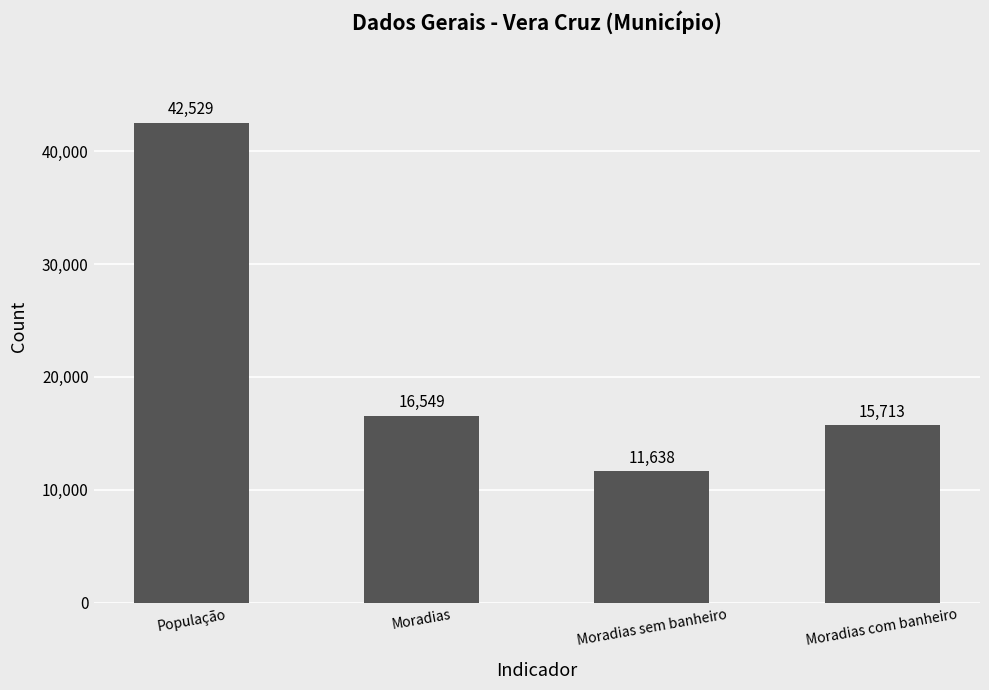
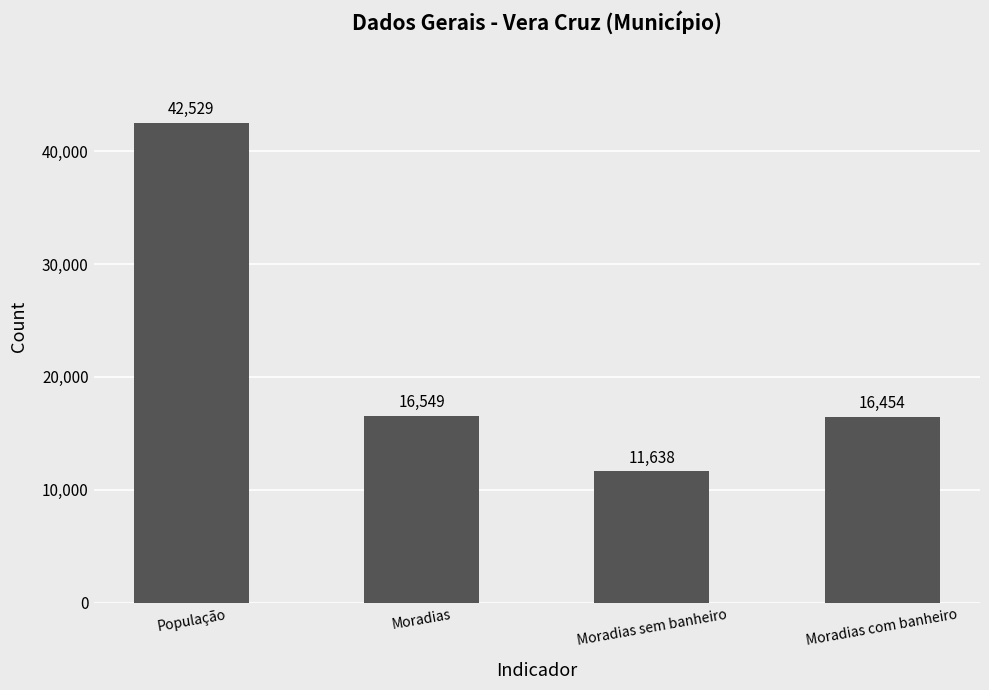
Moradias com banheiro: 15,713 -> 16,454
